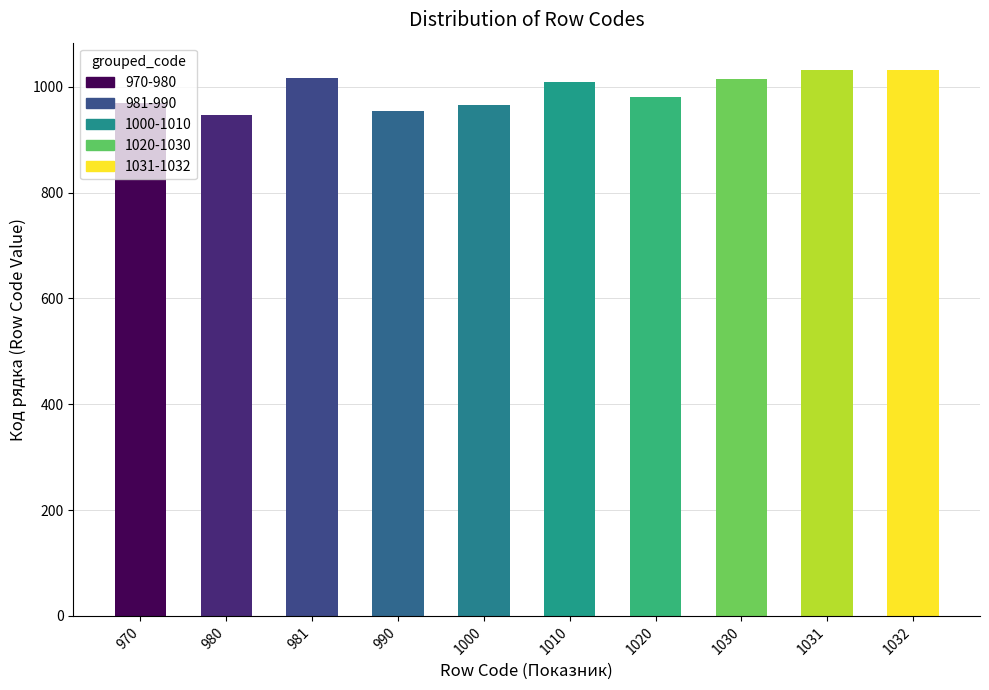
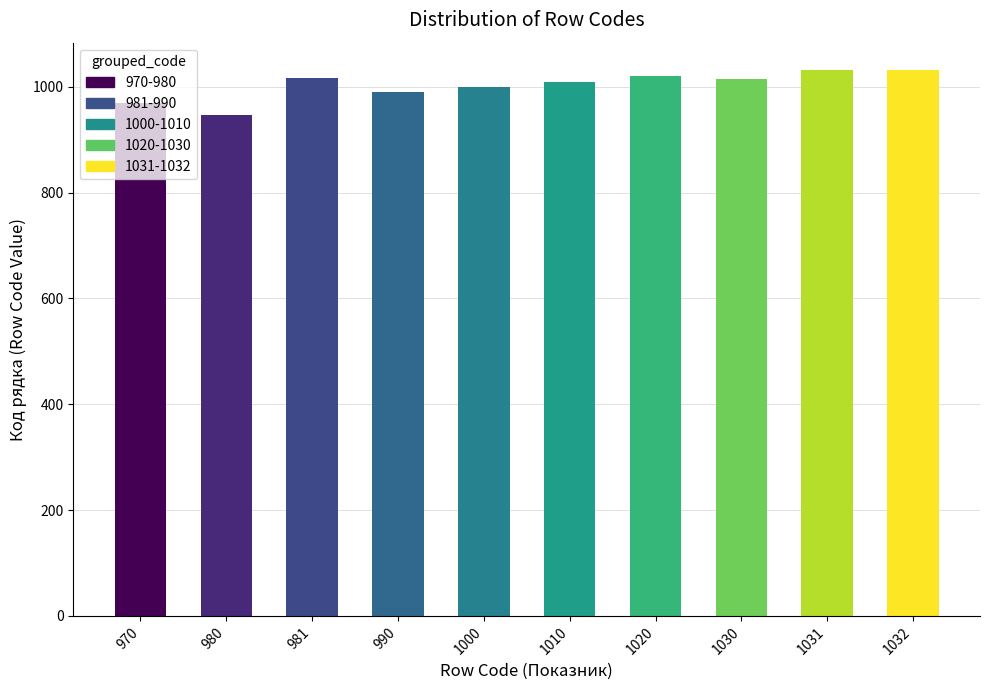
990: 950 -> 990
1000: 970 -> 1000
1020: 980 -> 1020
